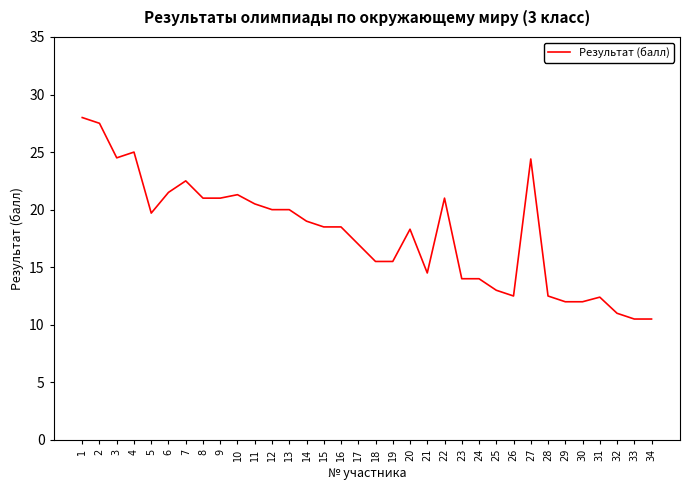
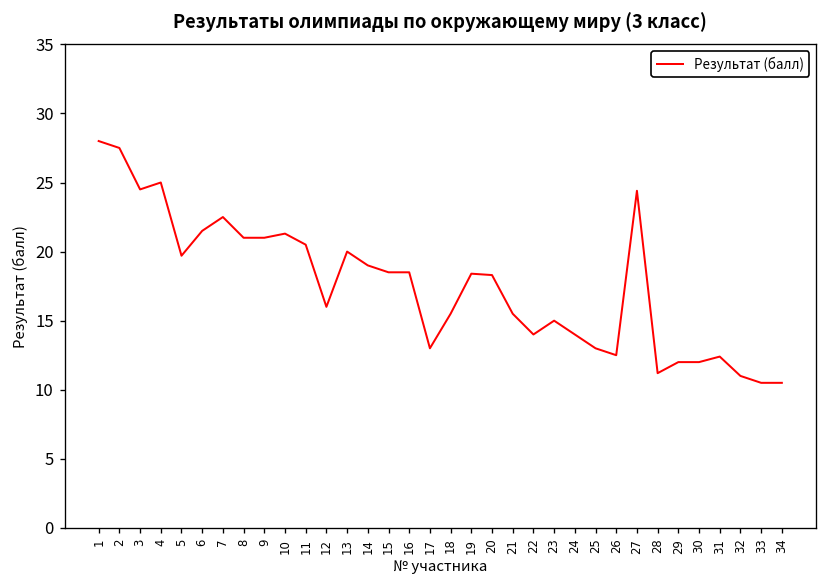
12: 20 -> 16
17: 17 -> 13
19: 15.5 -> 18.4
21: 14.5 -> 15.5
22: 21 -> 14
23: 14 -> 15
28: 12.5 -> 11.2
